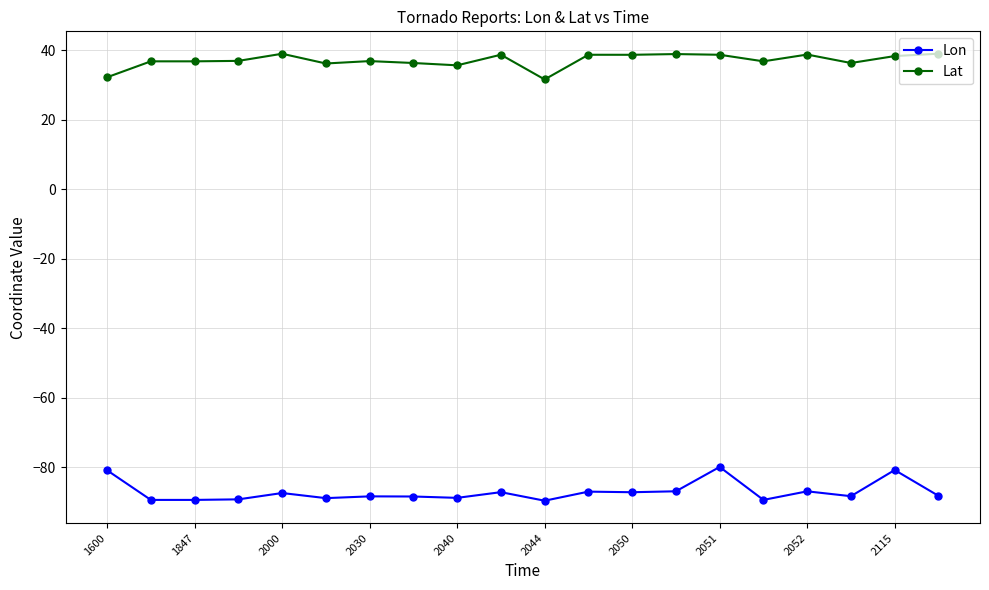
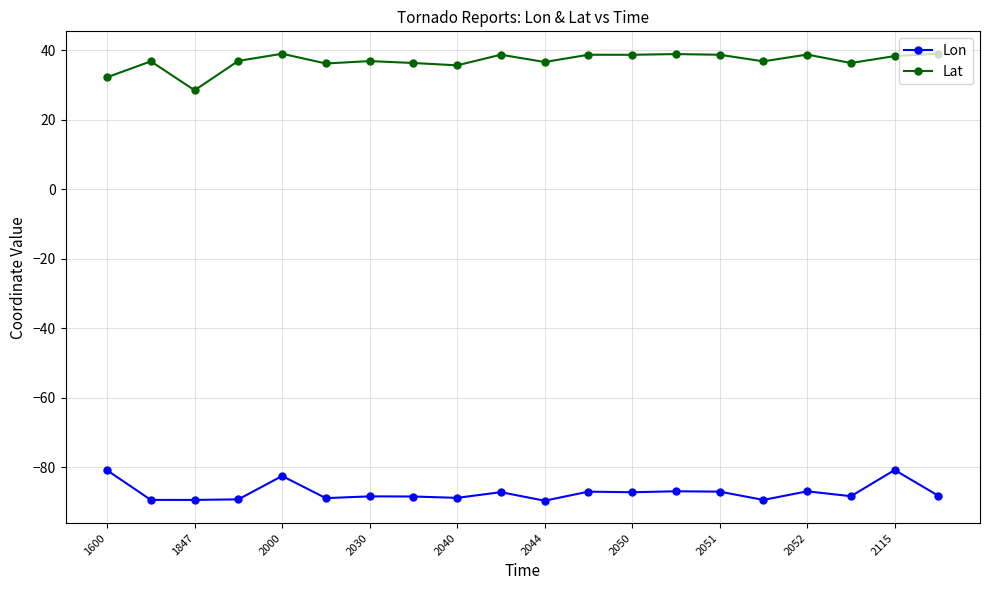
Lat, 1847: 37 -> 28
Lon, 2000: -87 -> -83
Lat, 2044: 32 -> 37
Lon, 2051: -80 -> -87
